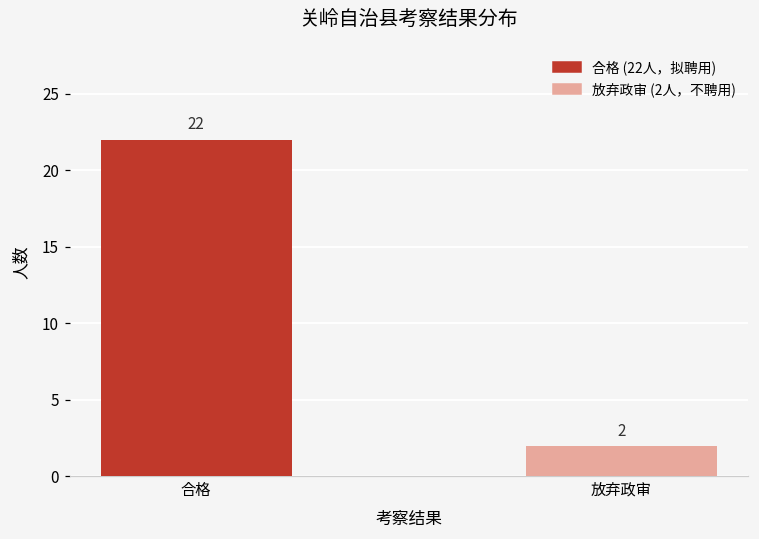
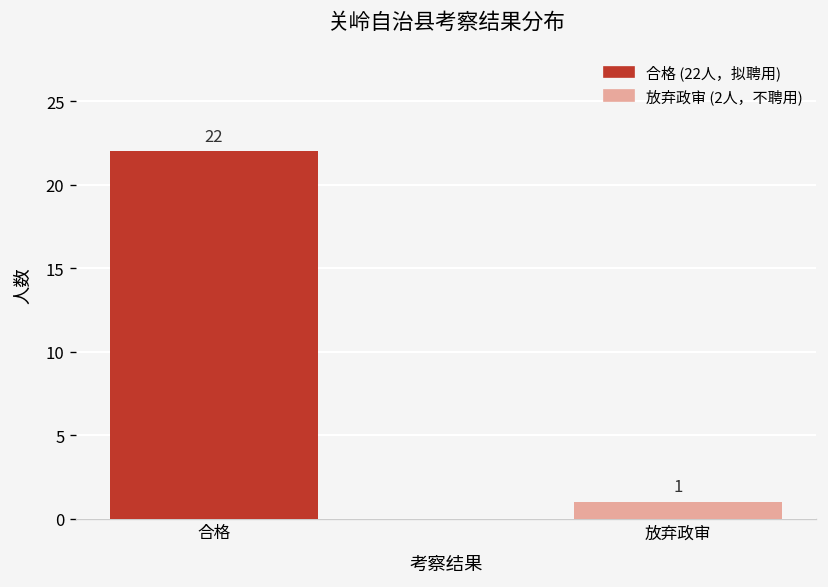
放弃政审: 2 -> 1
